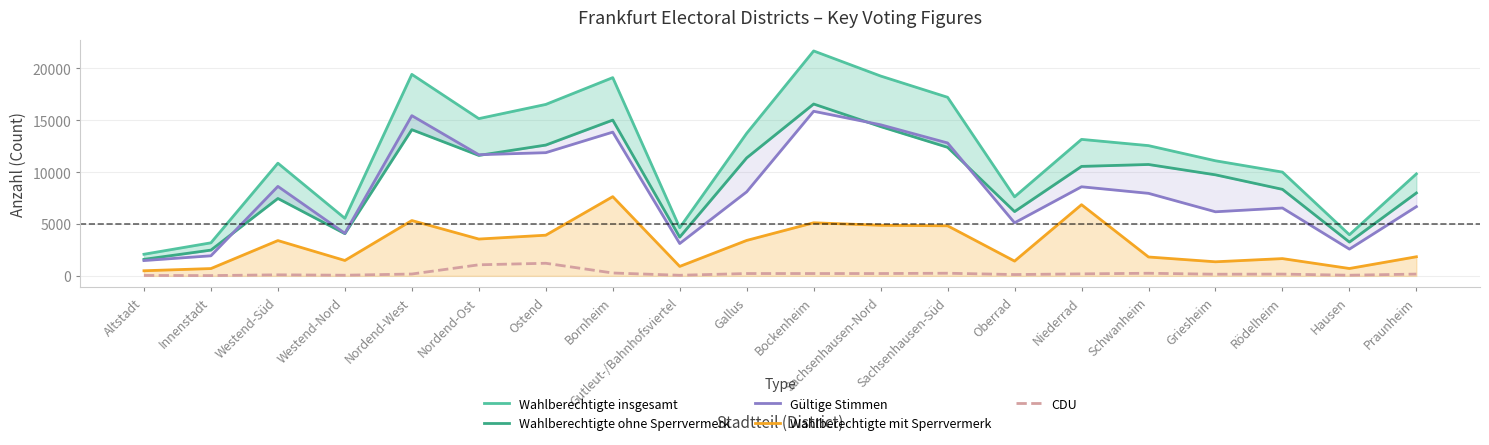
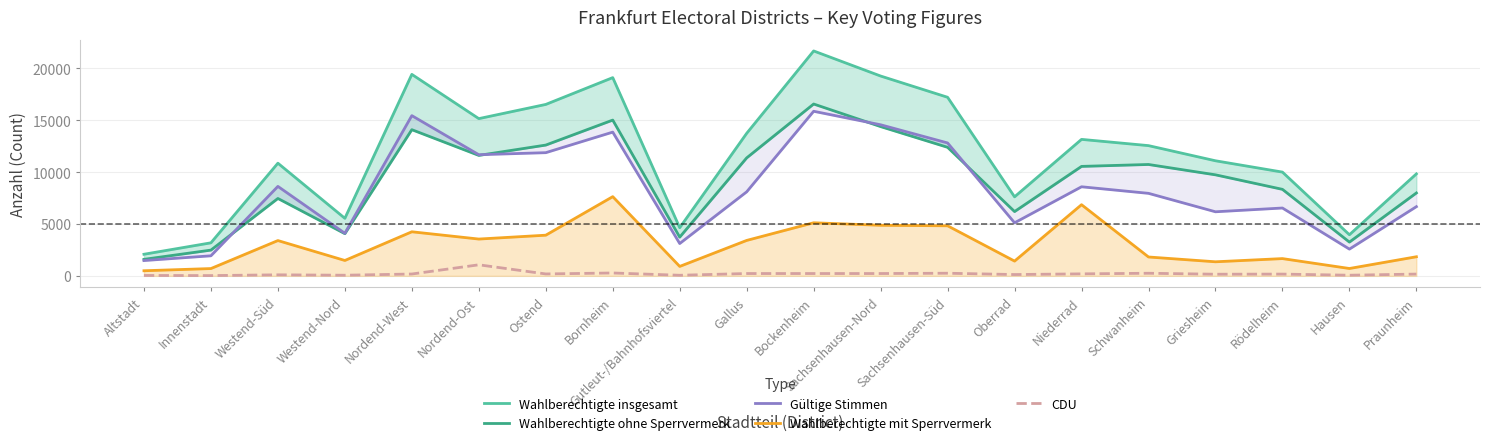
Wahlberechtigte mit Sperrvermerk, Nordend-West: 5300 -> 4200
CDU, Ostend: 1200 -> 200
